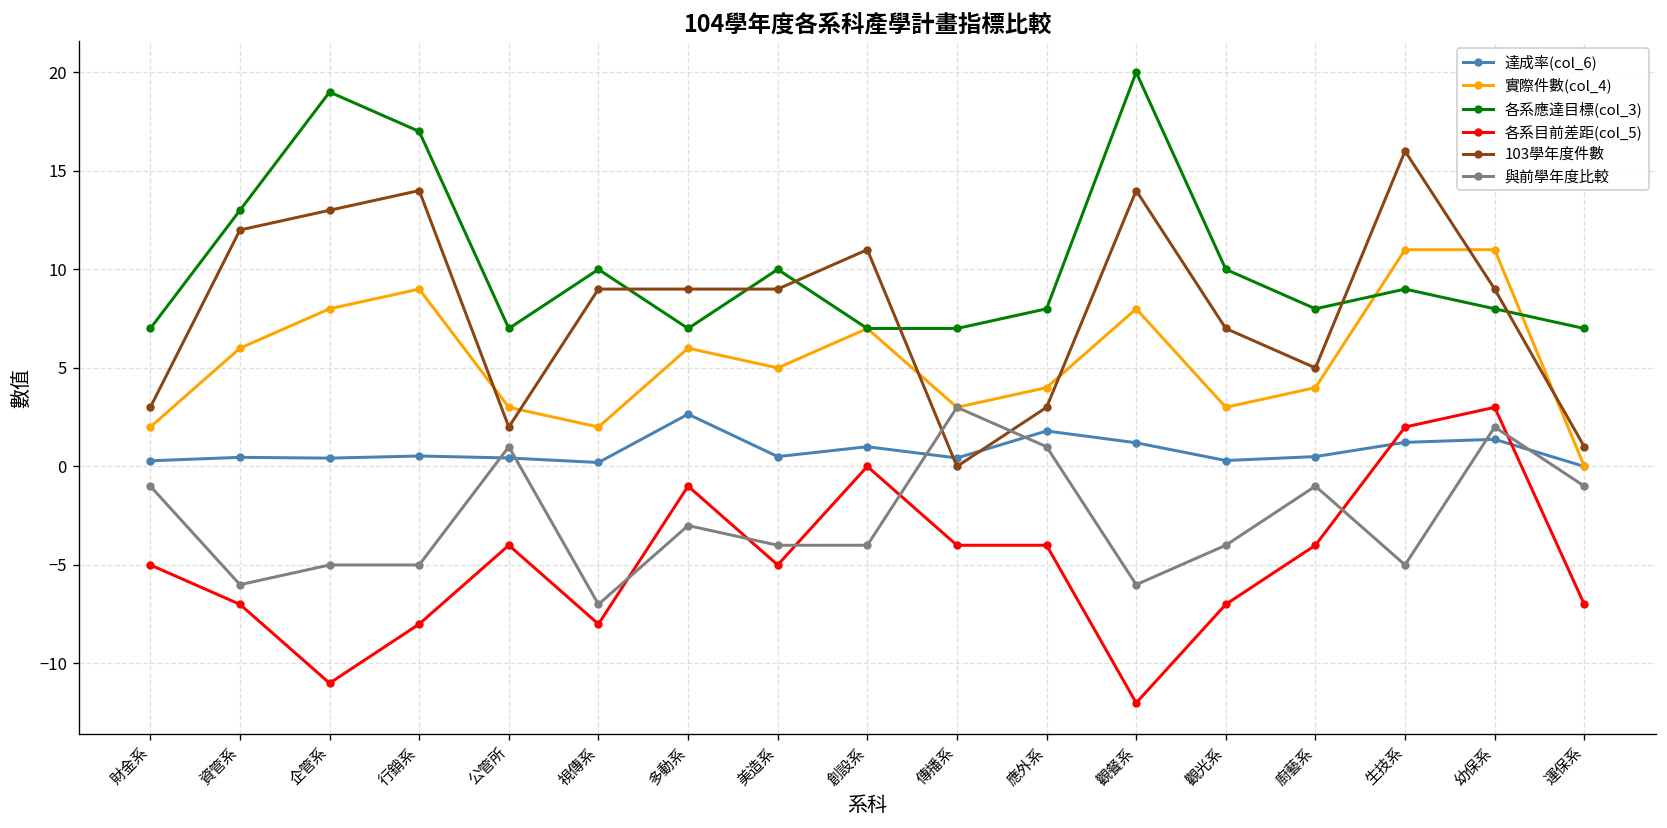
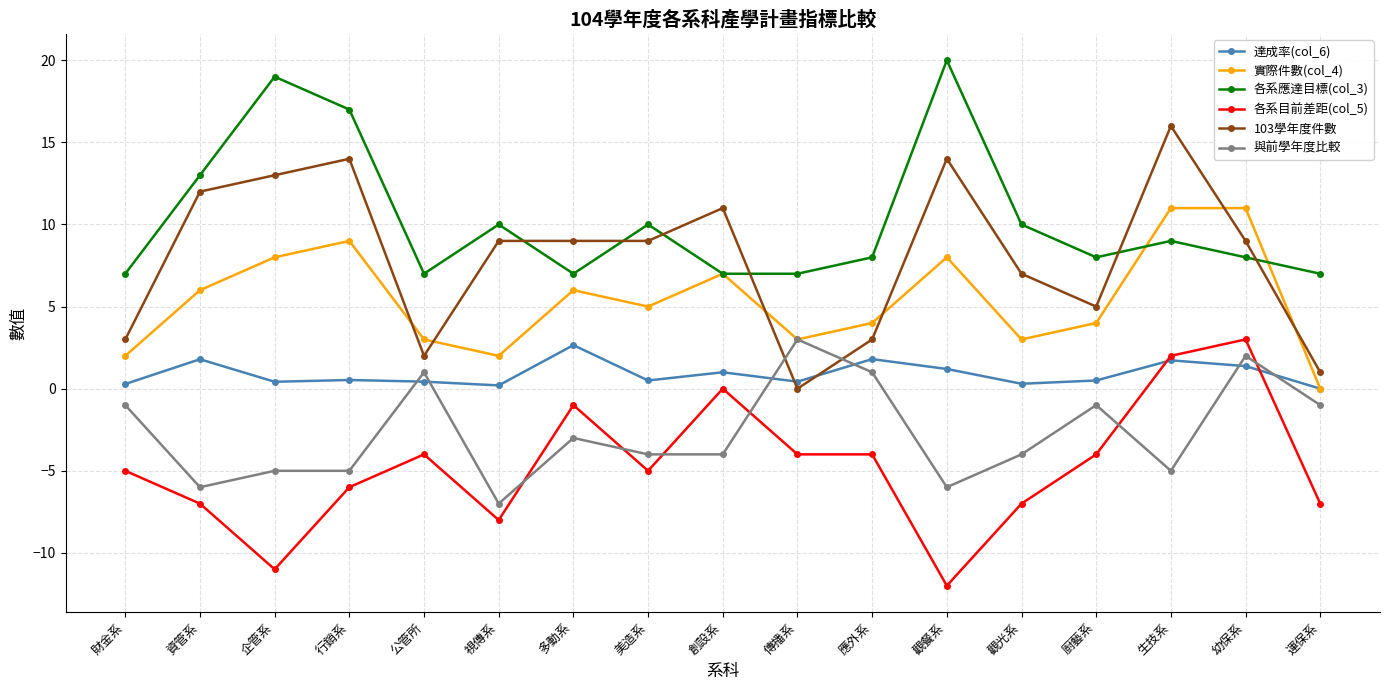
達成率(col_6), 資管系: 0.5 -> 1.8
各系目前差距(col_5), 行銷系: -8 -> -6
達成率(col_6), 生技系: 1.2 -> 1.7
